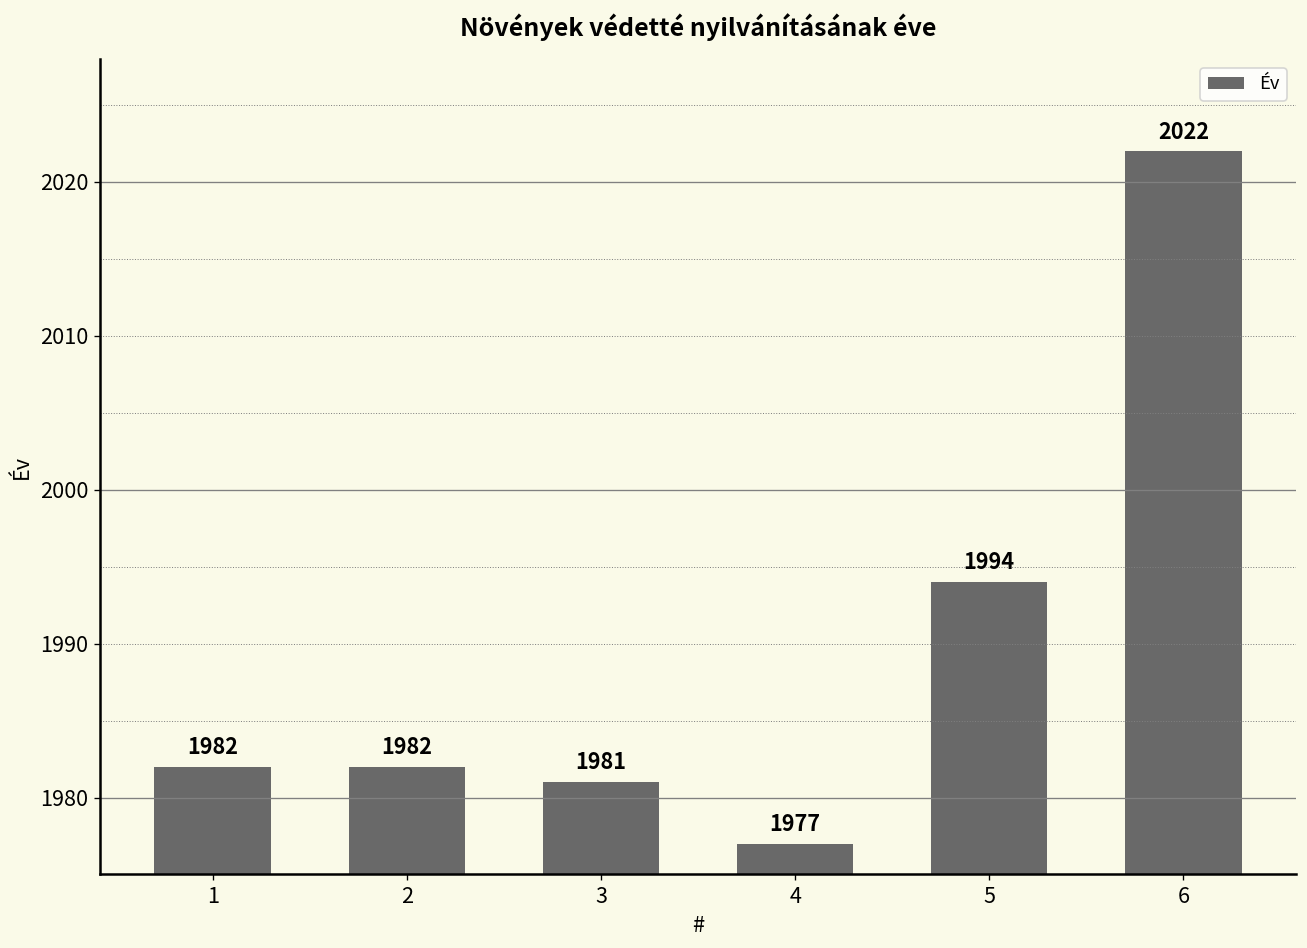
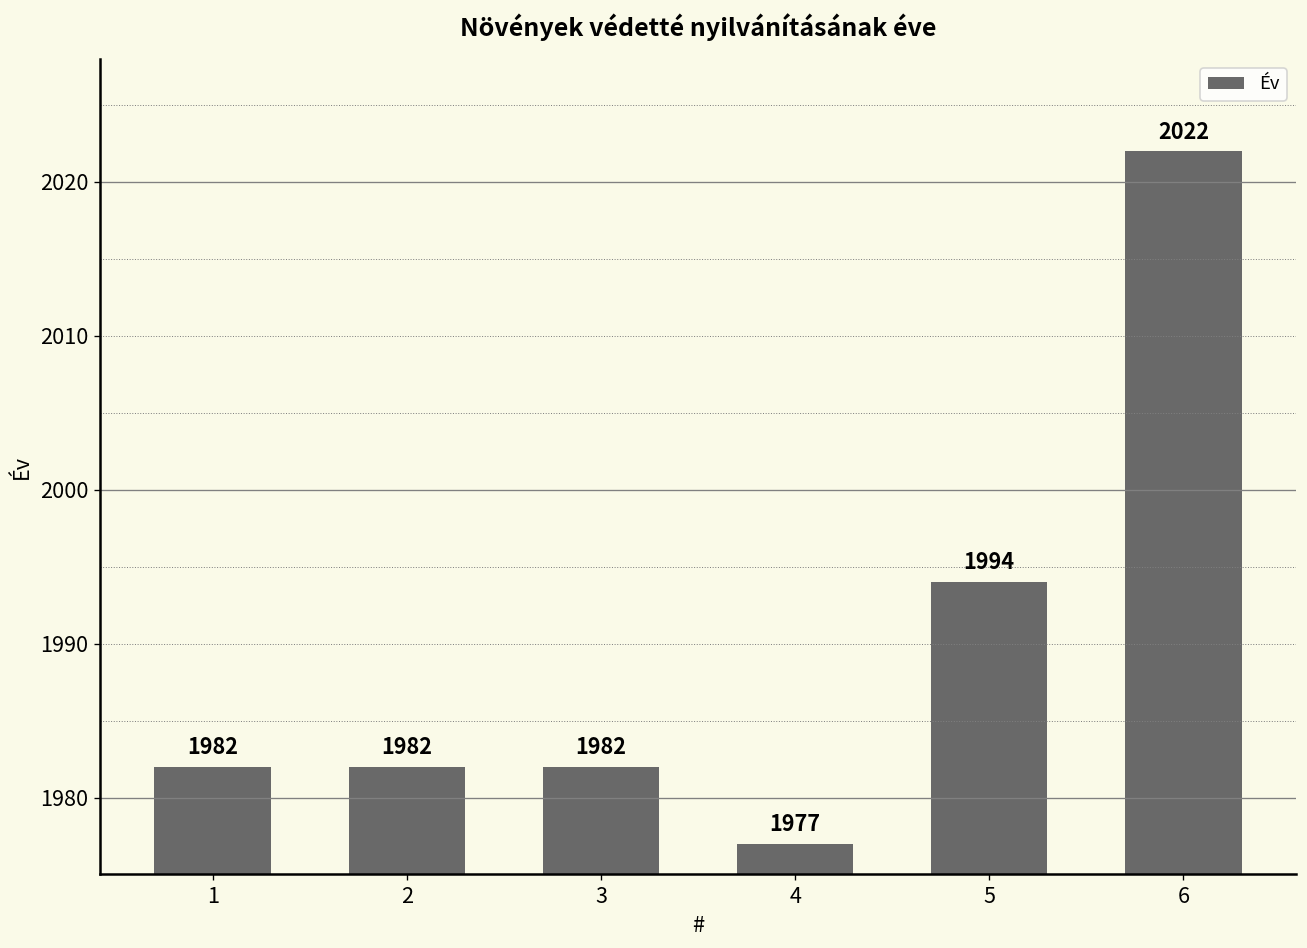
3: 1981 -> 1982
